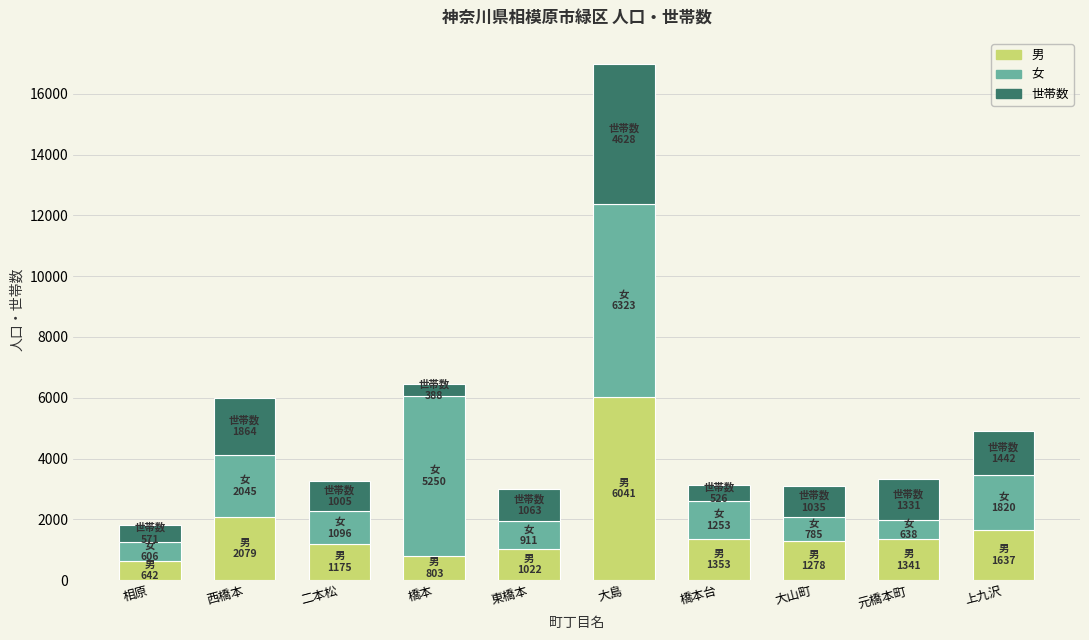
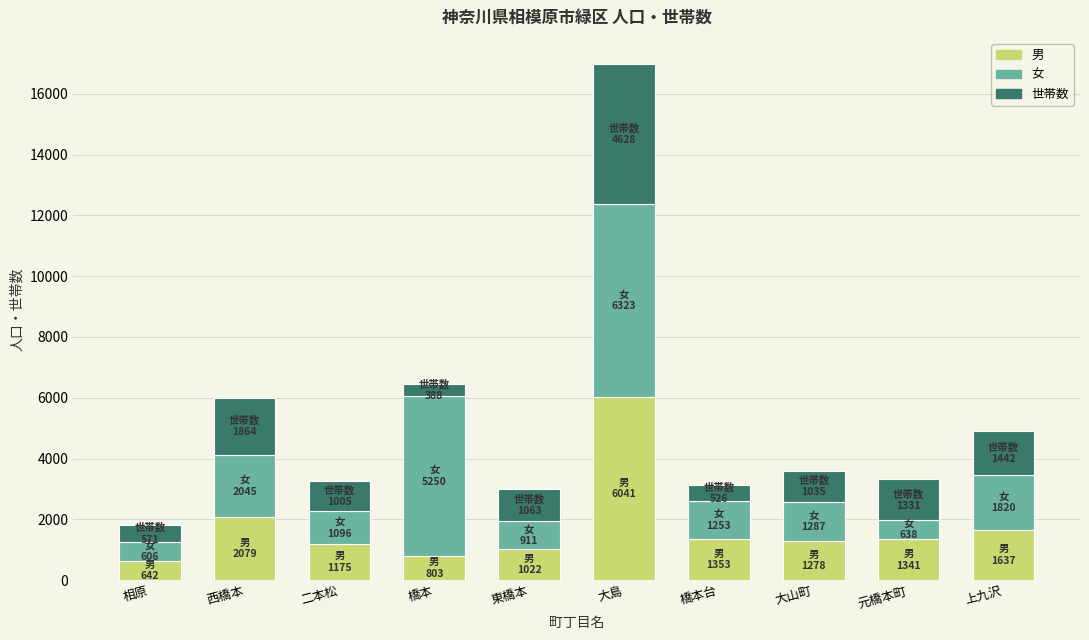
女, 大山町: 785 -> 1287
